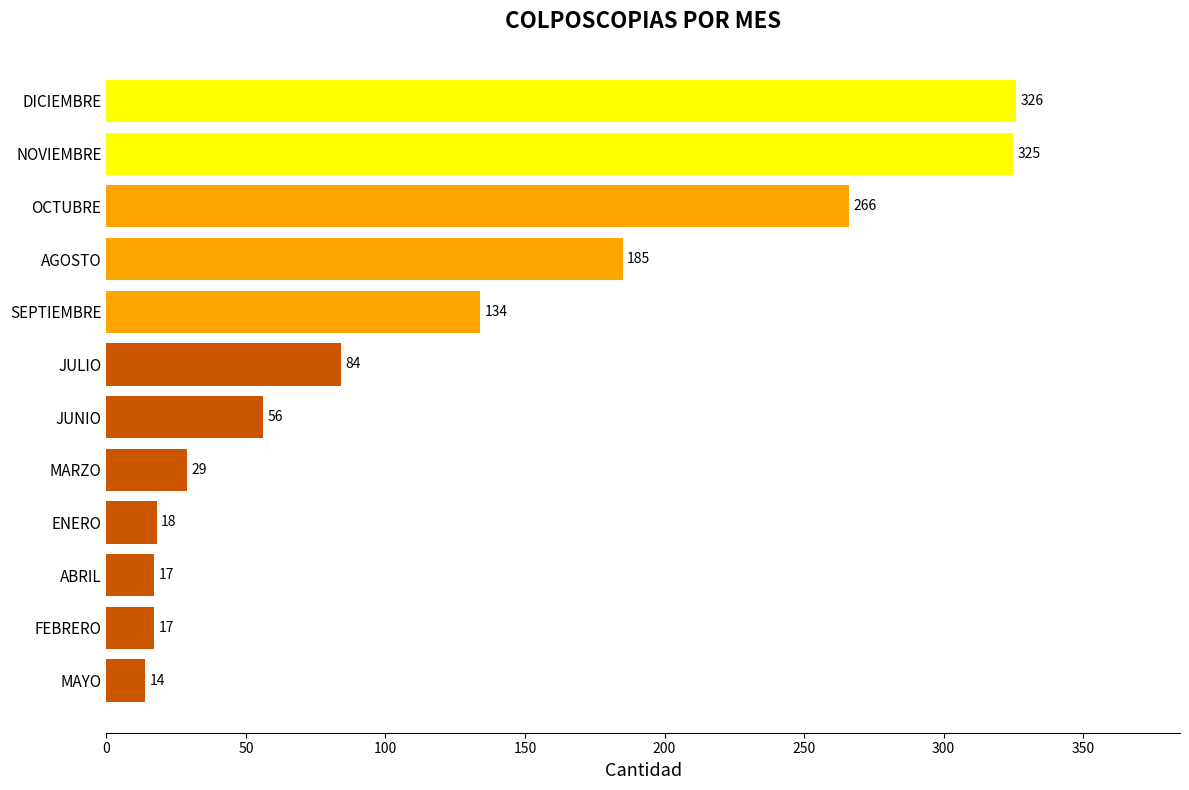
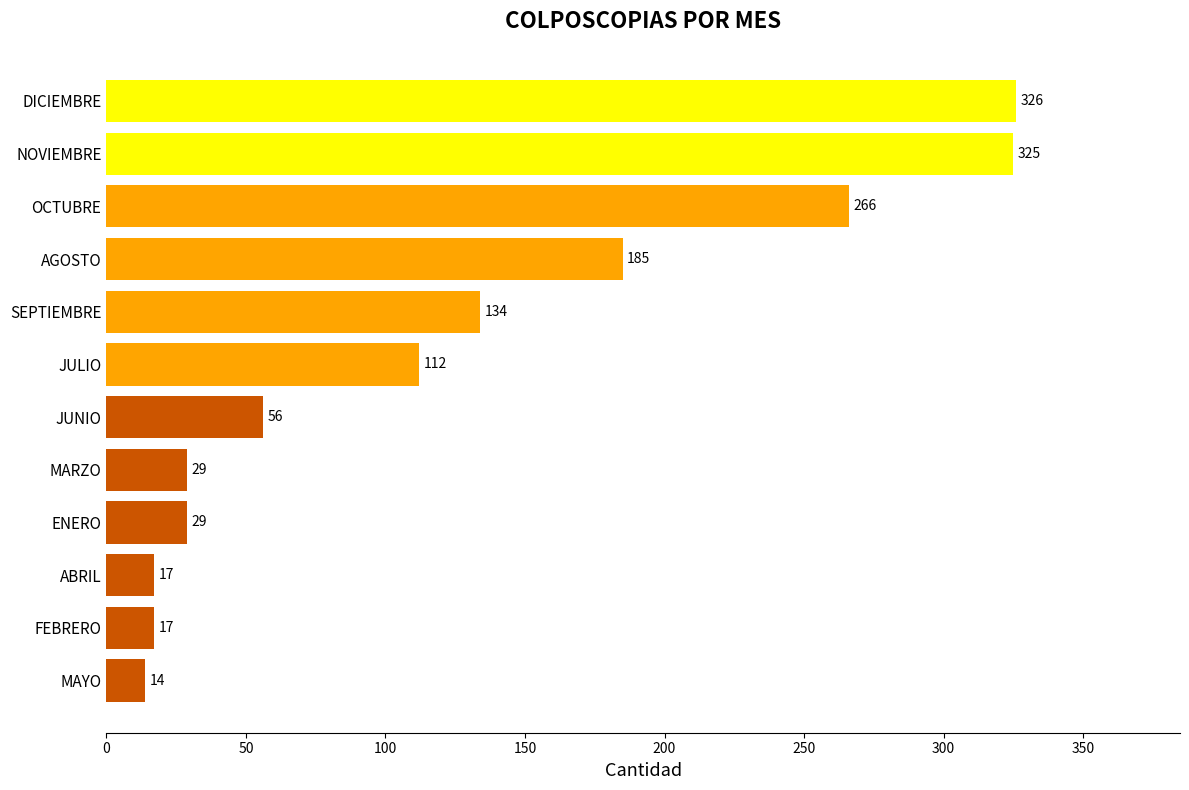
JULIO: 84 -> 112
ENERO: 18 -> 29
